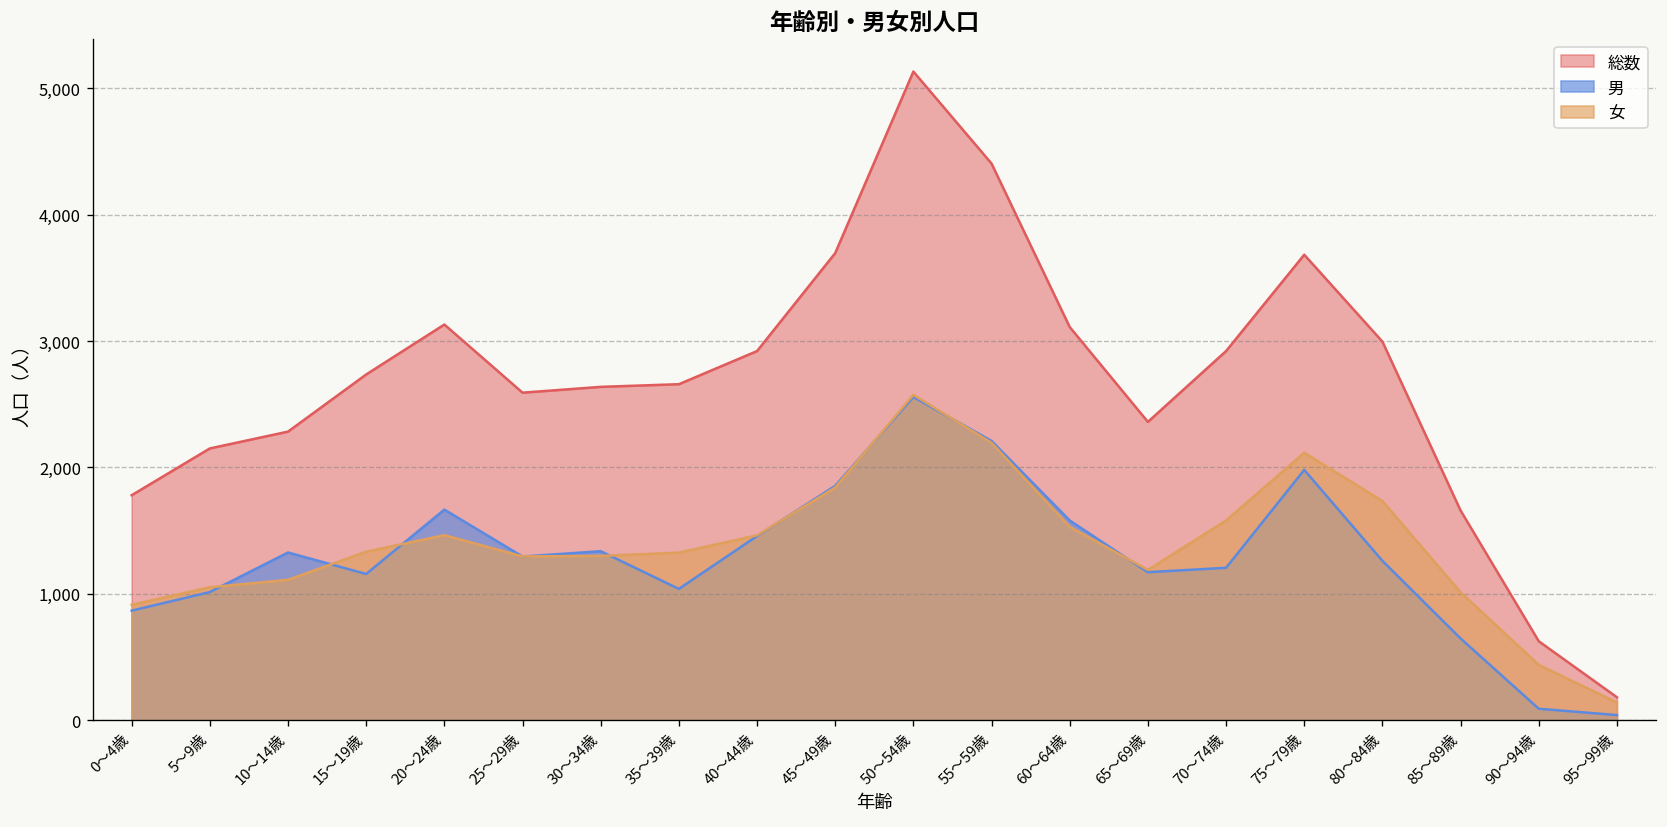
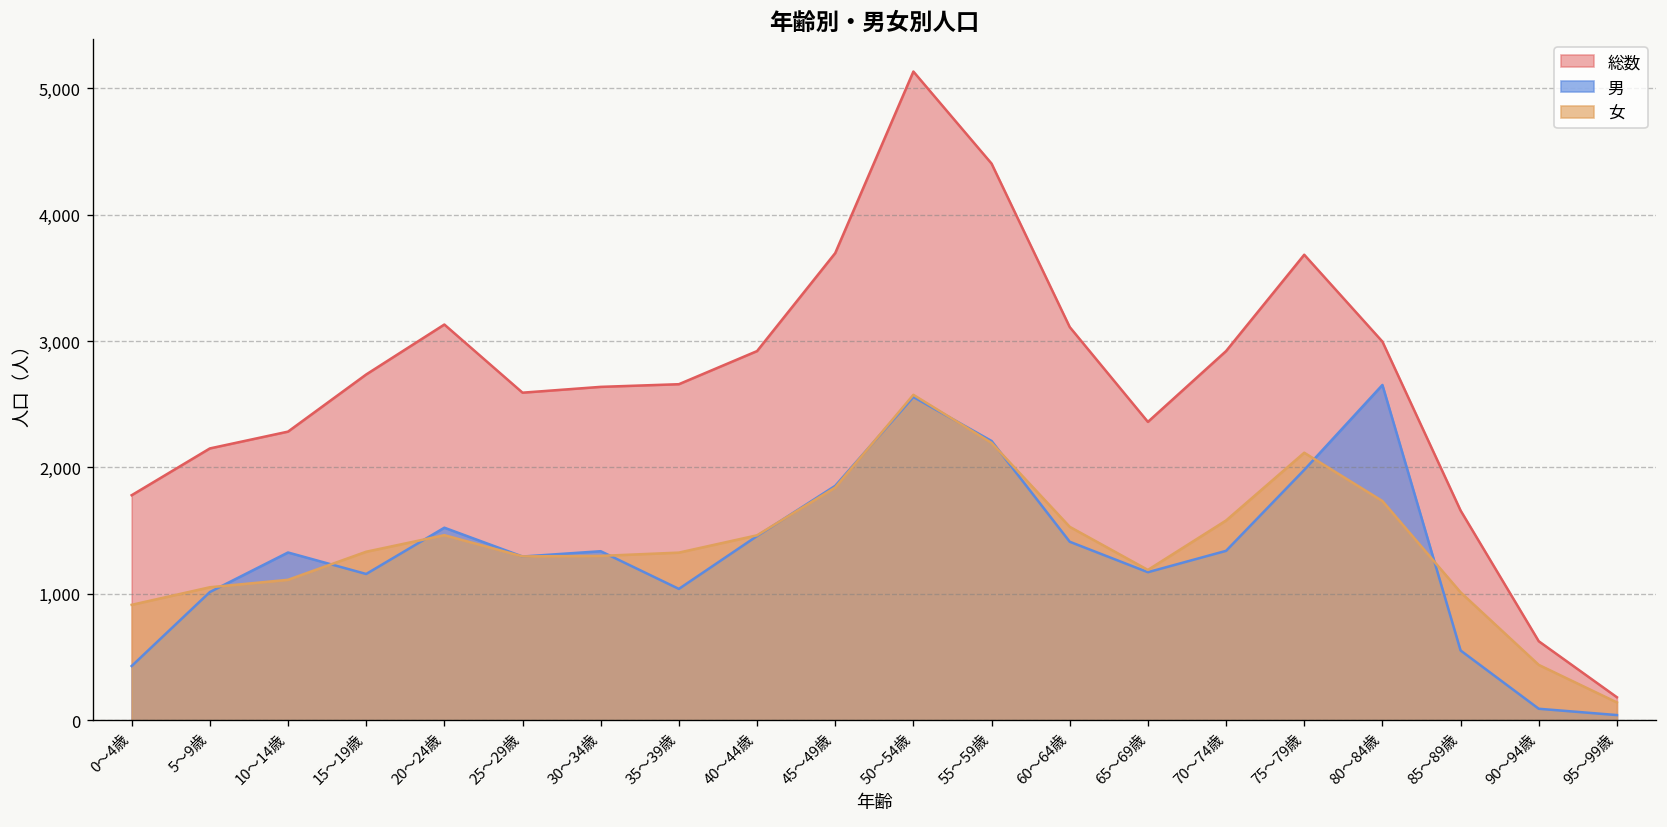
男, 0～4歳: 870 -> 430
男, 20～24歳: 1,670 -> 1,520
男, 60～64歳: 1,580 -> 1,410
男, 70～74歳: 1,210 -> 1,340
男, 80～84歳: 1,260 -> 2,650
男, 85～89歳: 650 -> 550
